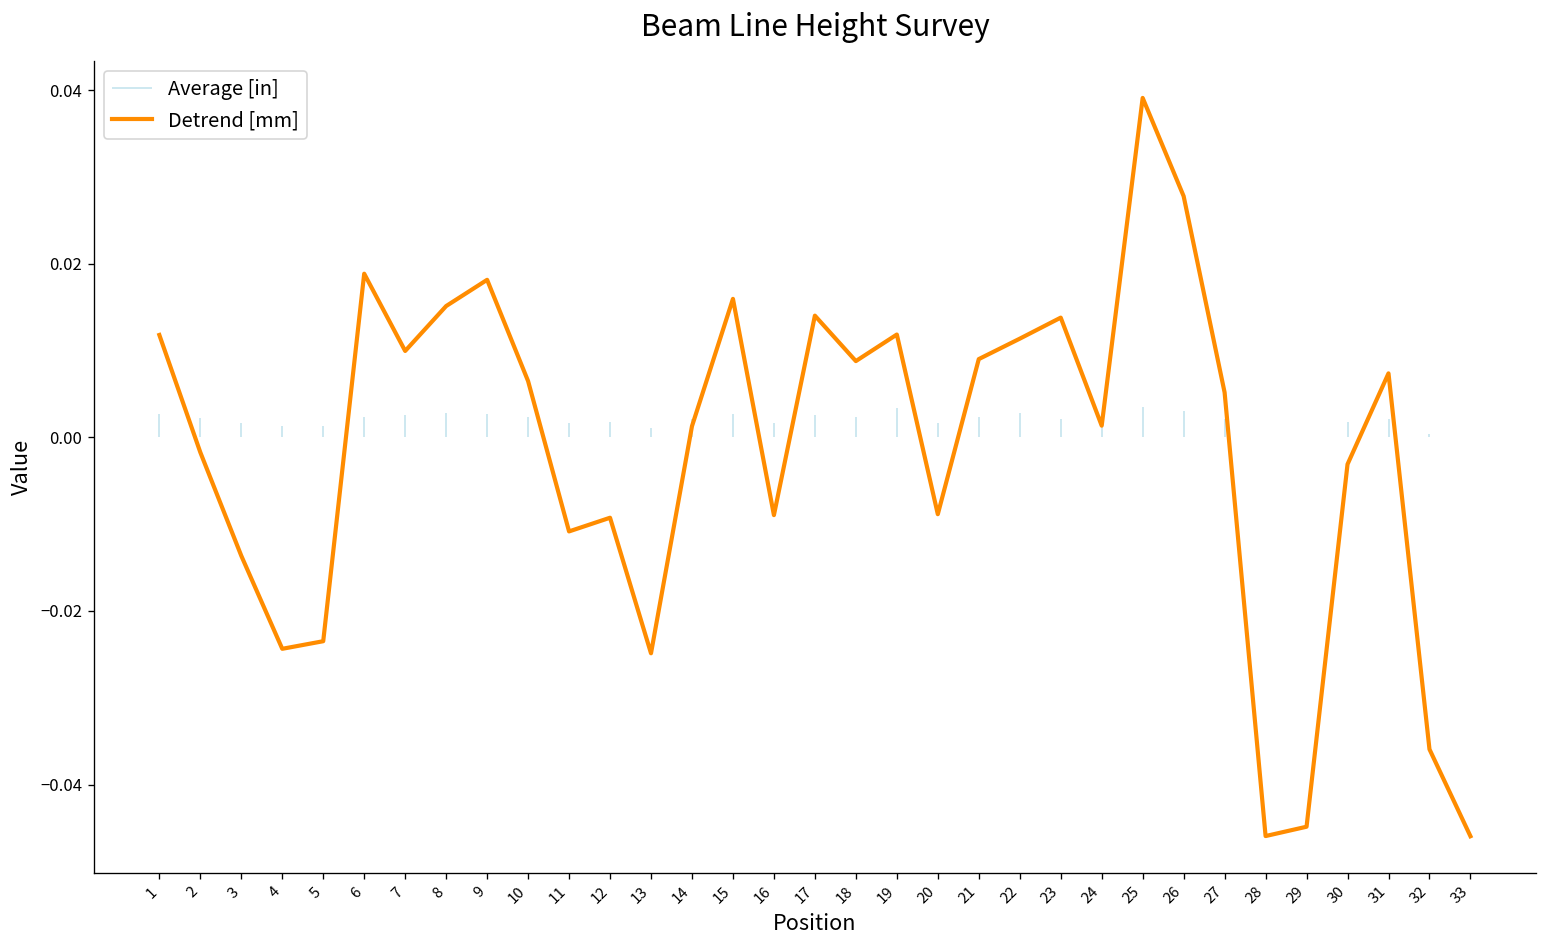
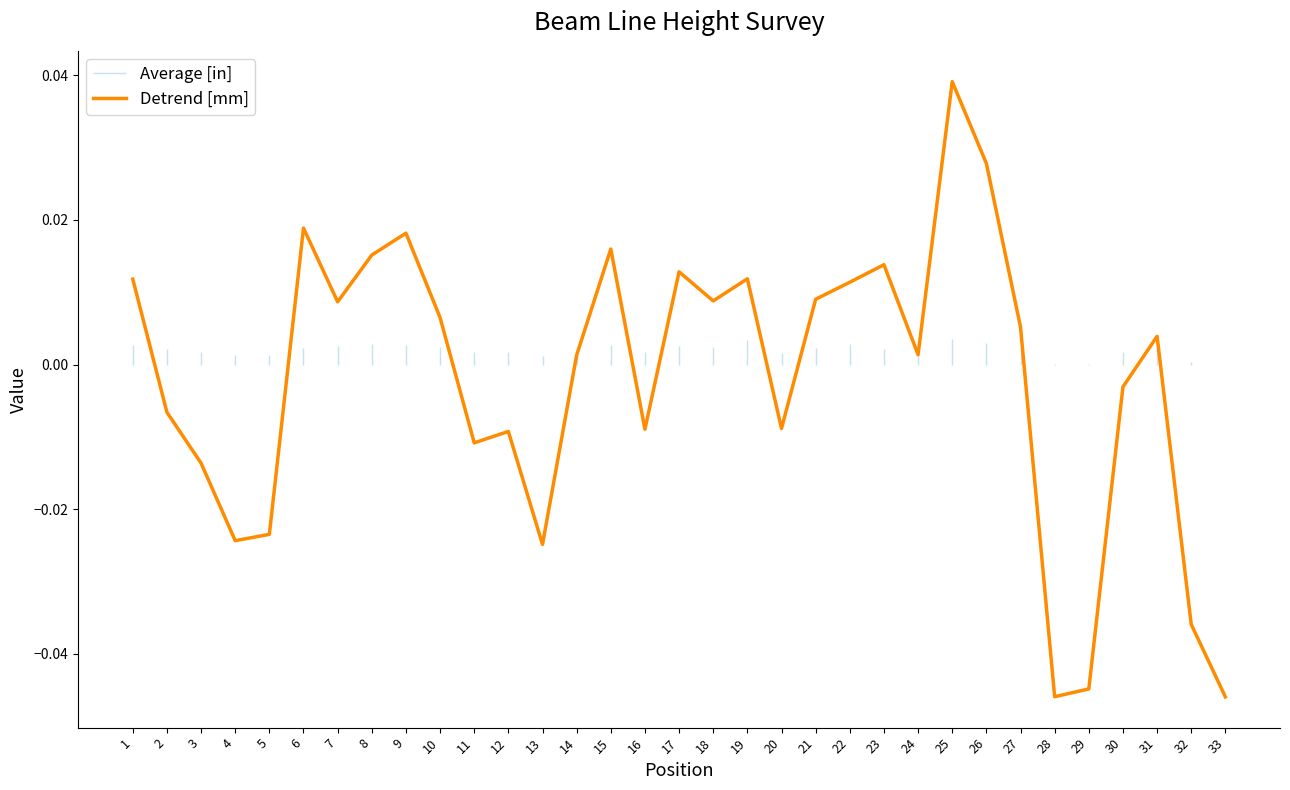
2: -0.002 -> -0.007
7: 0.010 -> 0.009
17: 0.014 -> 0.013
31: 0.007 -> 0.004
